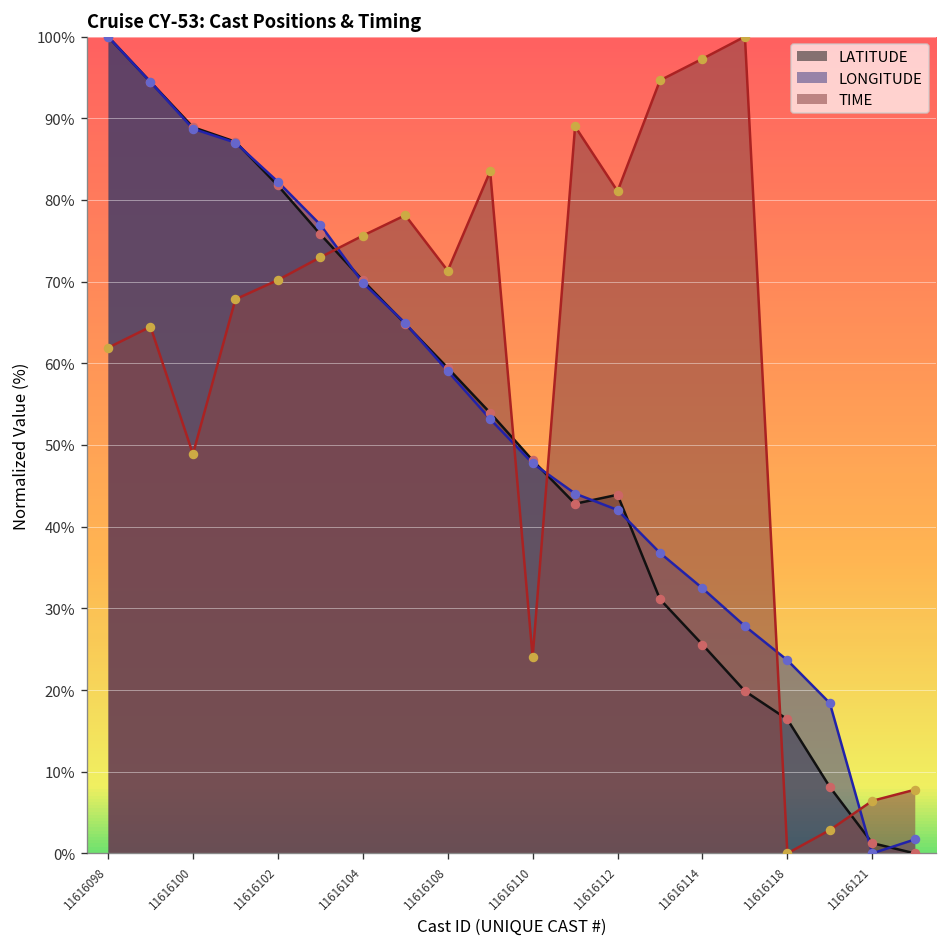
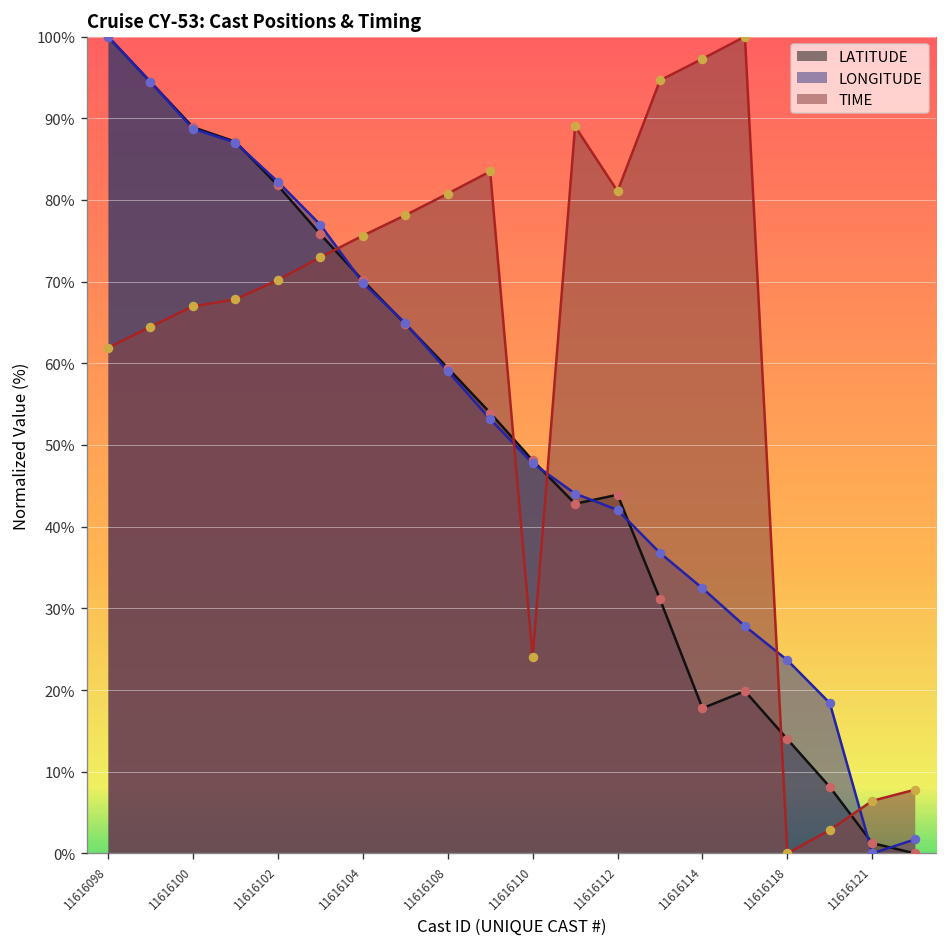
TIME, 11616100: 49% -> 67%
TIME, 11616108: 71% -> 81%
LATITUDE, 11616114: 26% -> 18%
LATITUDE, 11616118: 16% -> 14%
